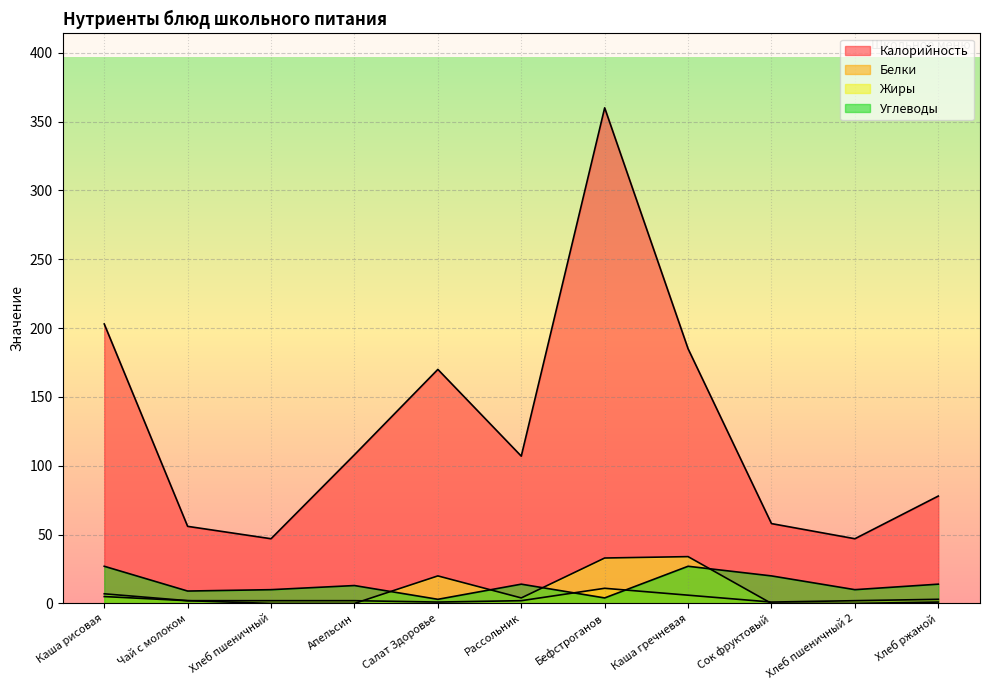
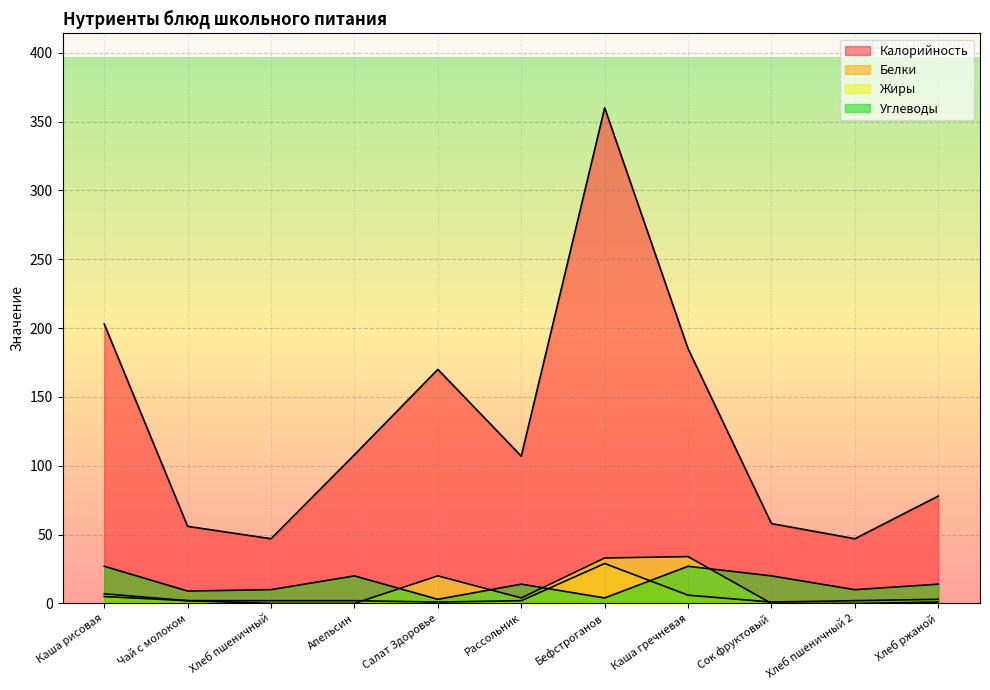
Углеводы, Апельсин: 13 -> 20
Белки, Бефстроганов: 11 -> 29
